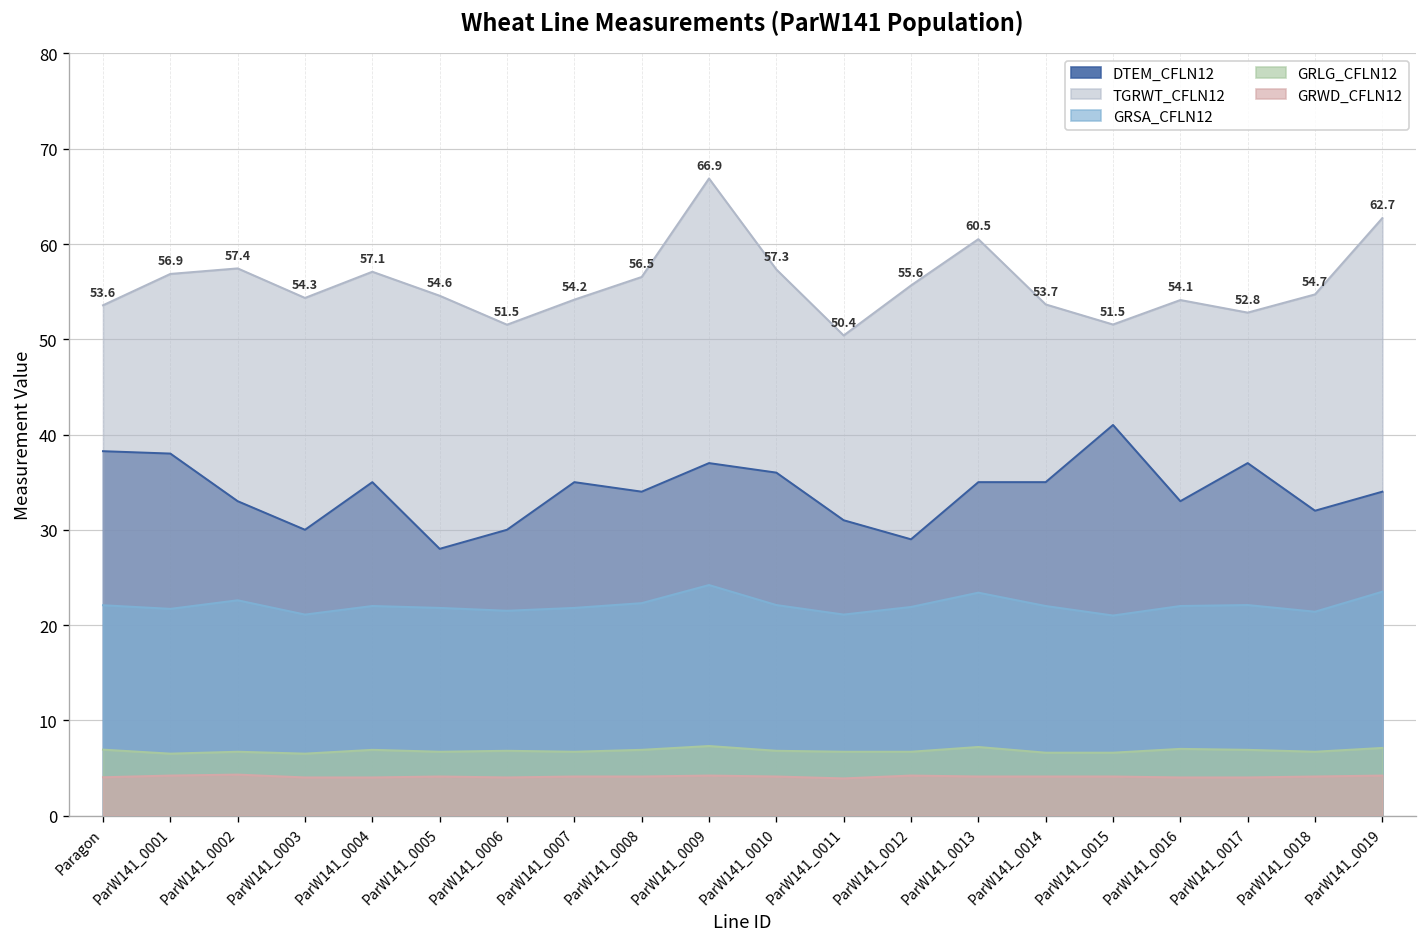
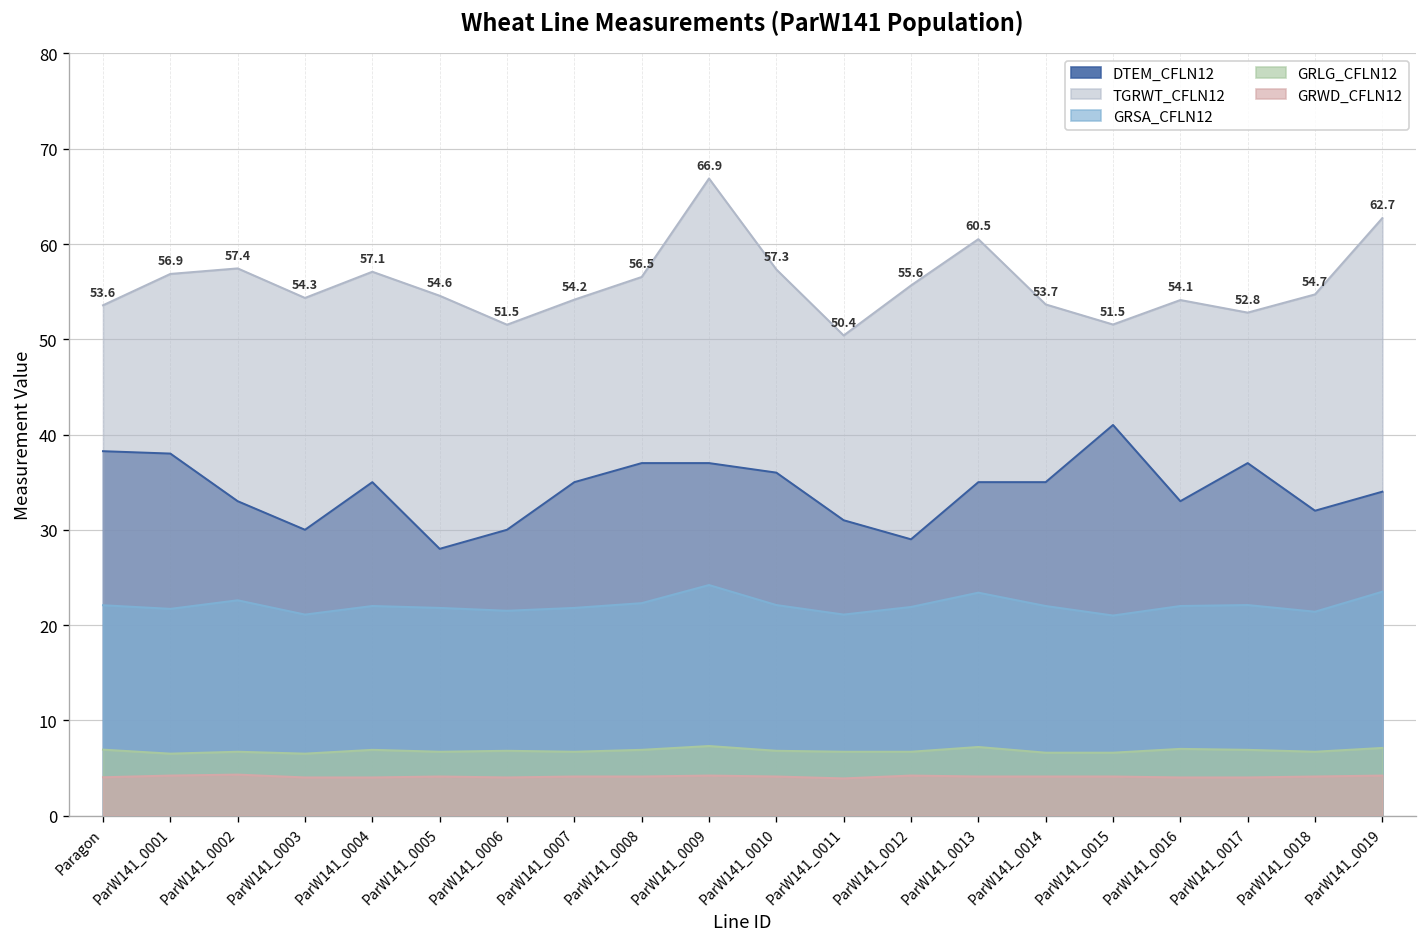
DTEM_CFLN12, ParW141_0008: 34 -> 37
